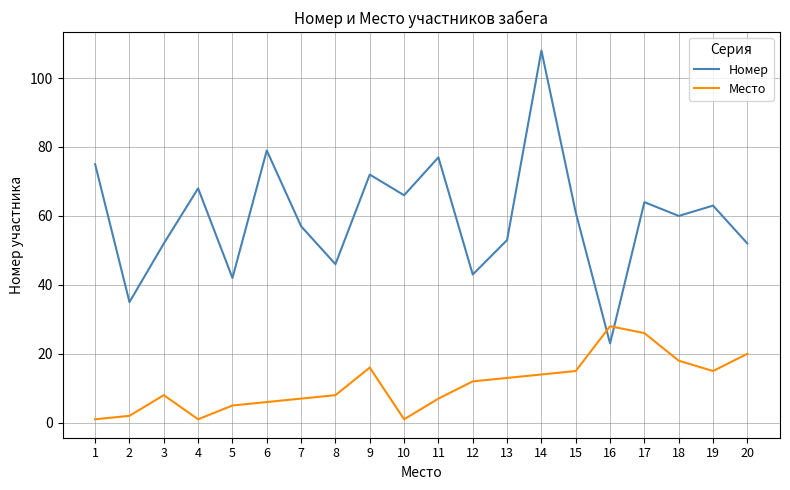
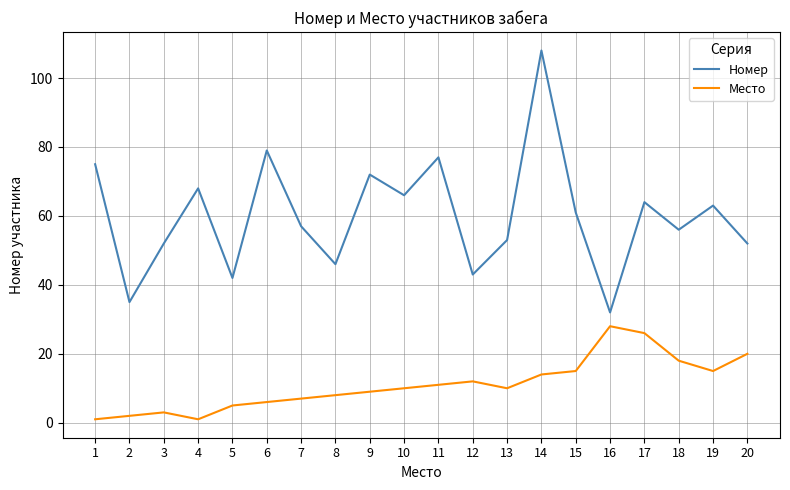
Место, 3: 8 -> 3
Место, 9: 16 -> 9
Место, 10: 1 -> 10
Место, 11: 7 -> 11
Место, 13: 13 -> 10
Номер, 16: 23 -> 32
Номер, 18: 60 -> 56
